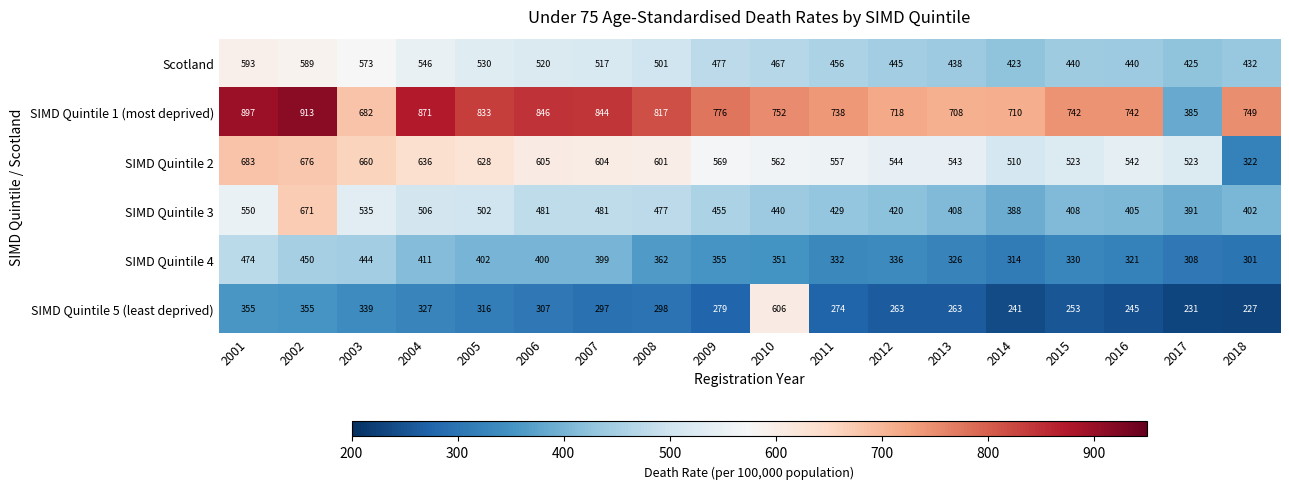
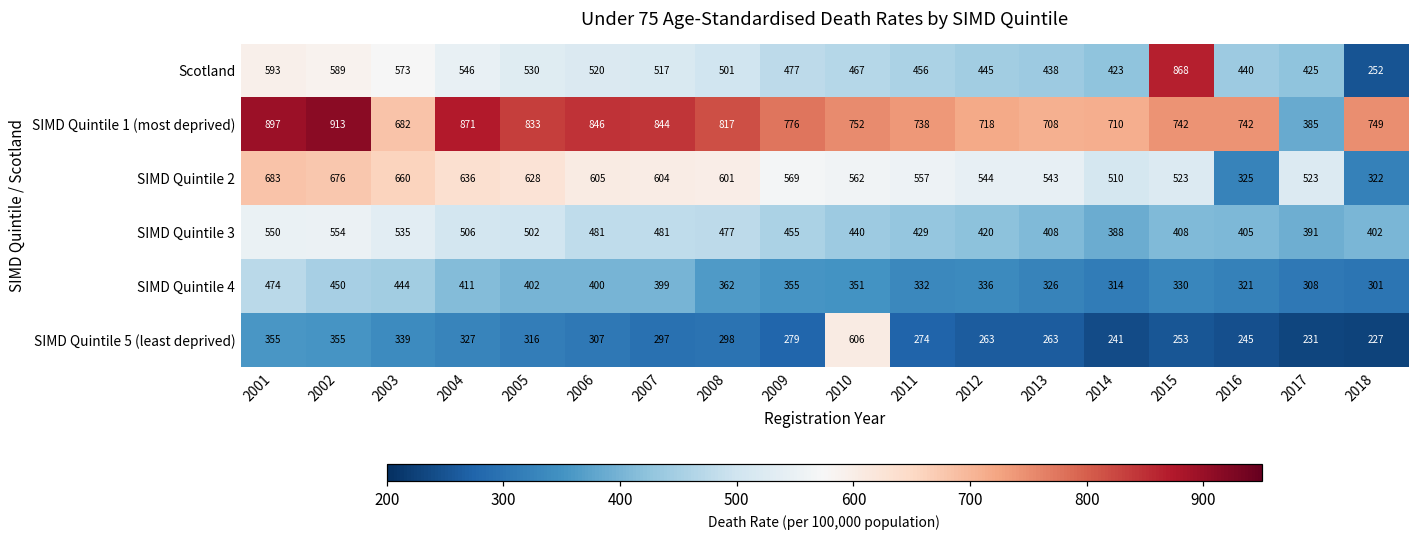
Scotland, 2015: 440 -> 868
Scotland, 2018: 432 -> 252
SIMD Quintile 2, 2016: 542 -> 325
SIMD Quintile 3, 2002: 671 -> 554
